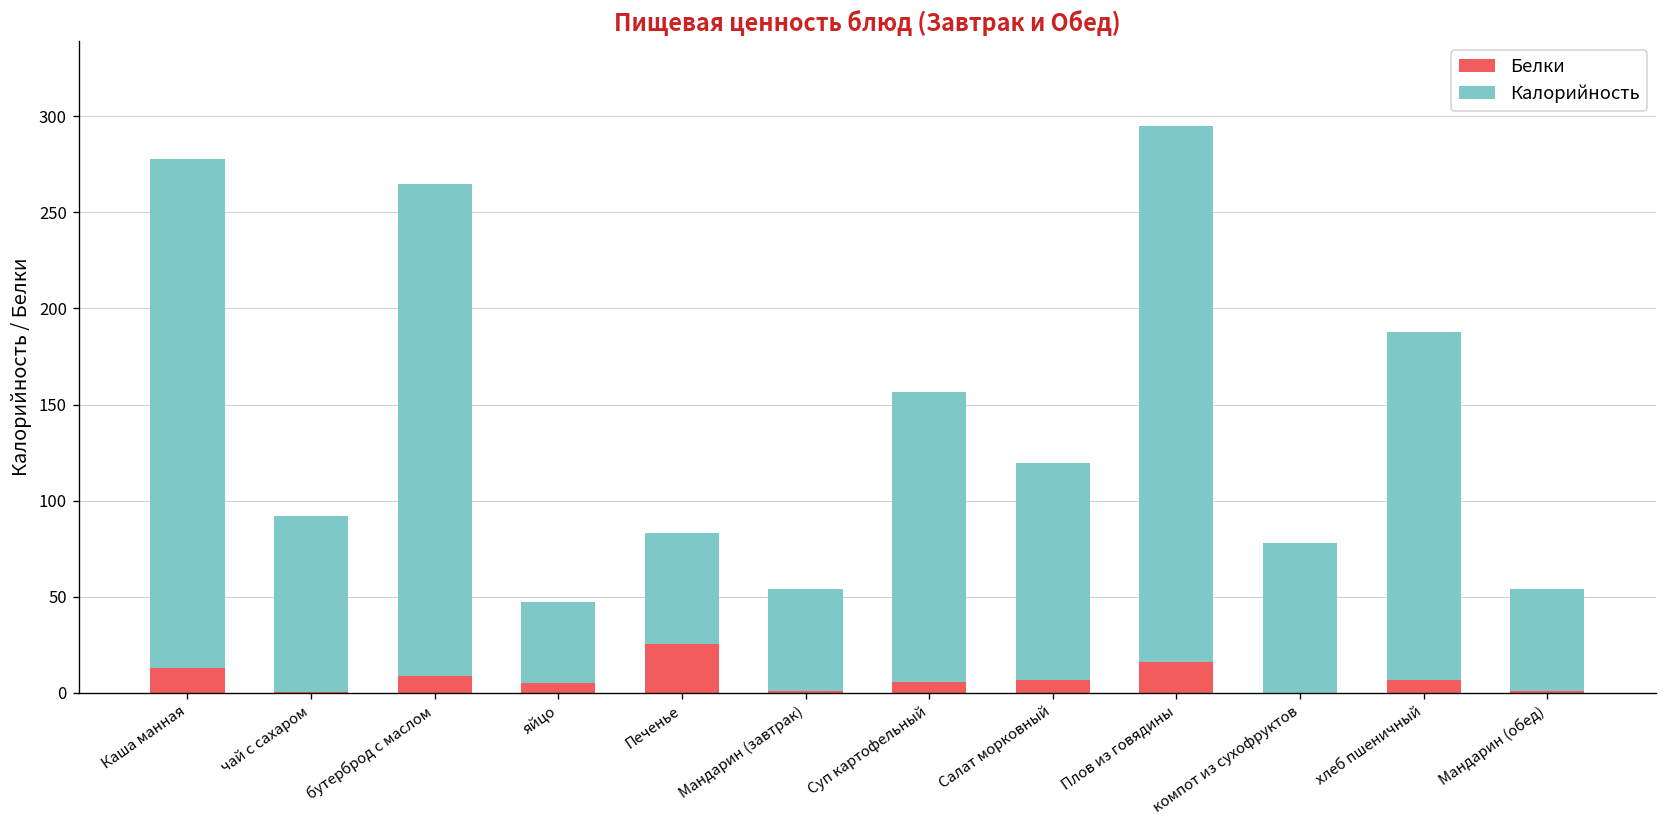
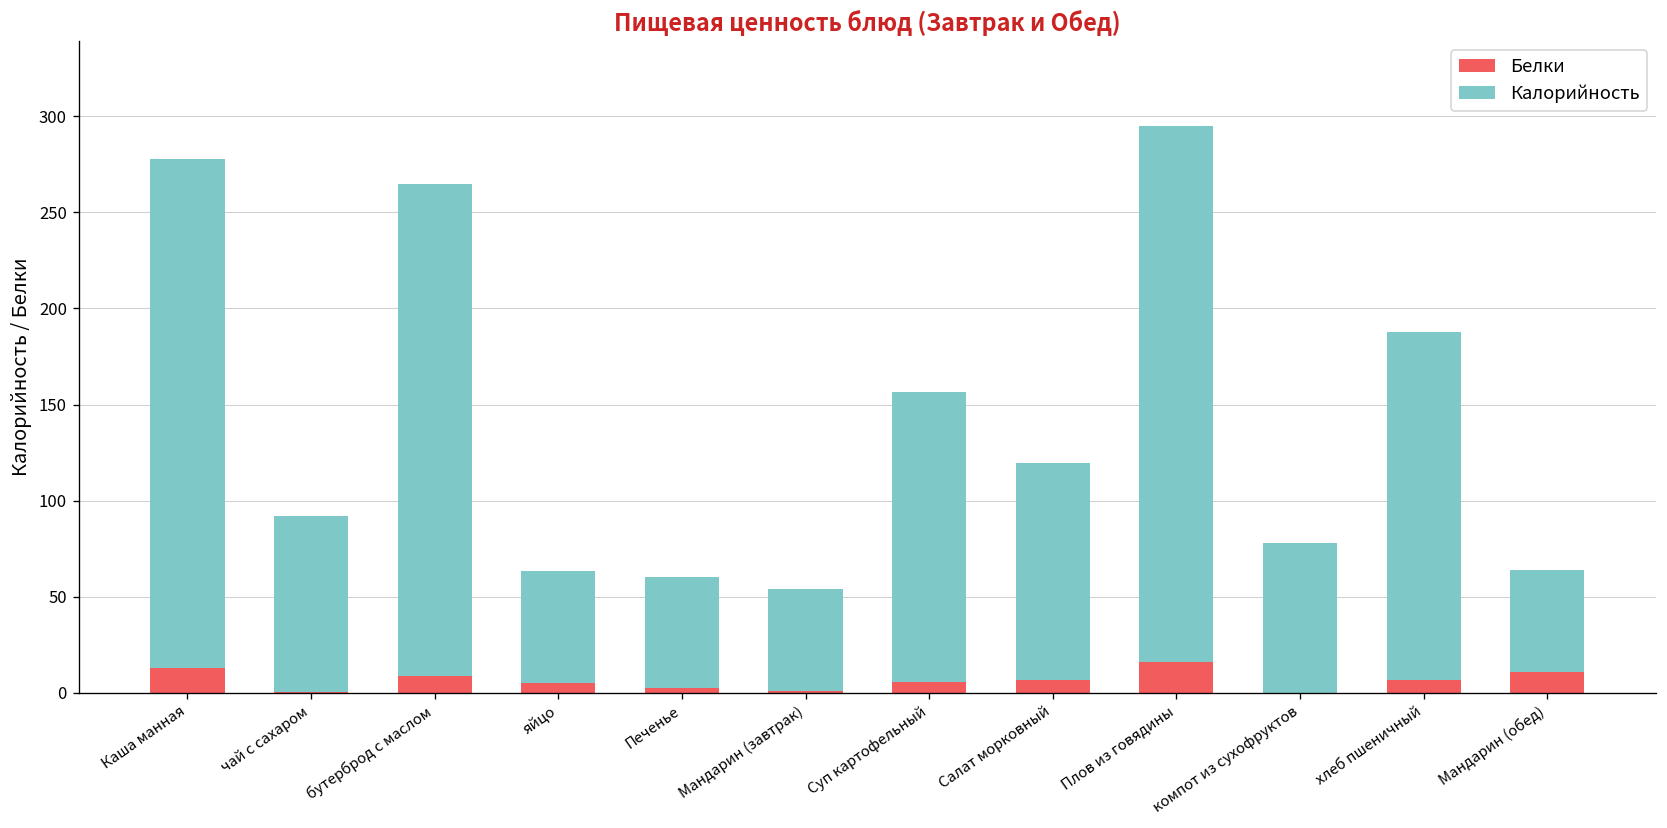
Калорийность, яйцо: 42 -> 58
Белки, Печенье: 25 -> 2
Белки, Мандарин (обед): 1 -> 11
